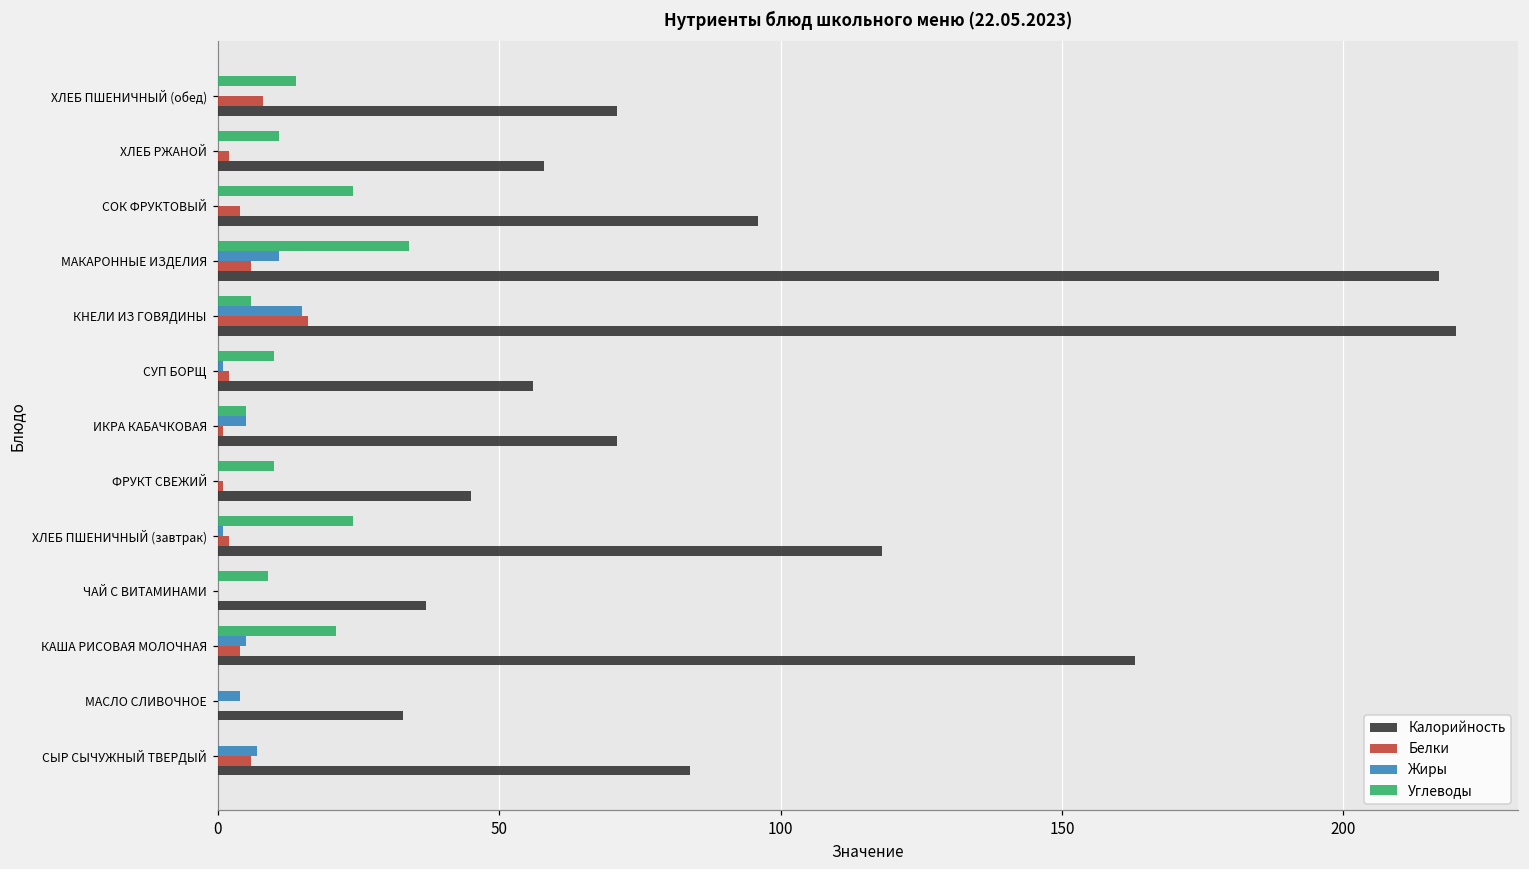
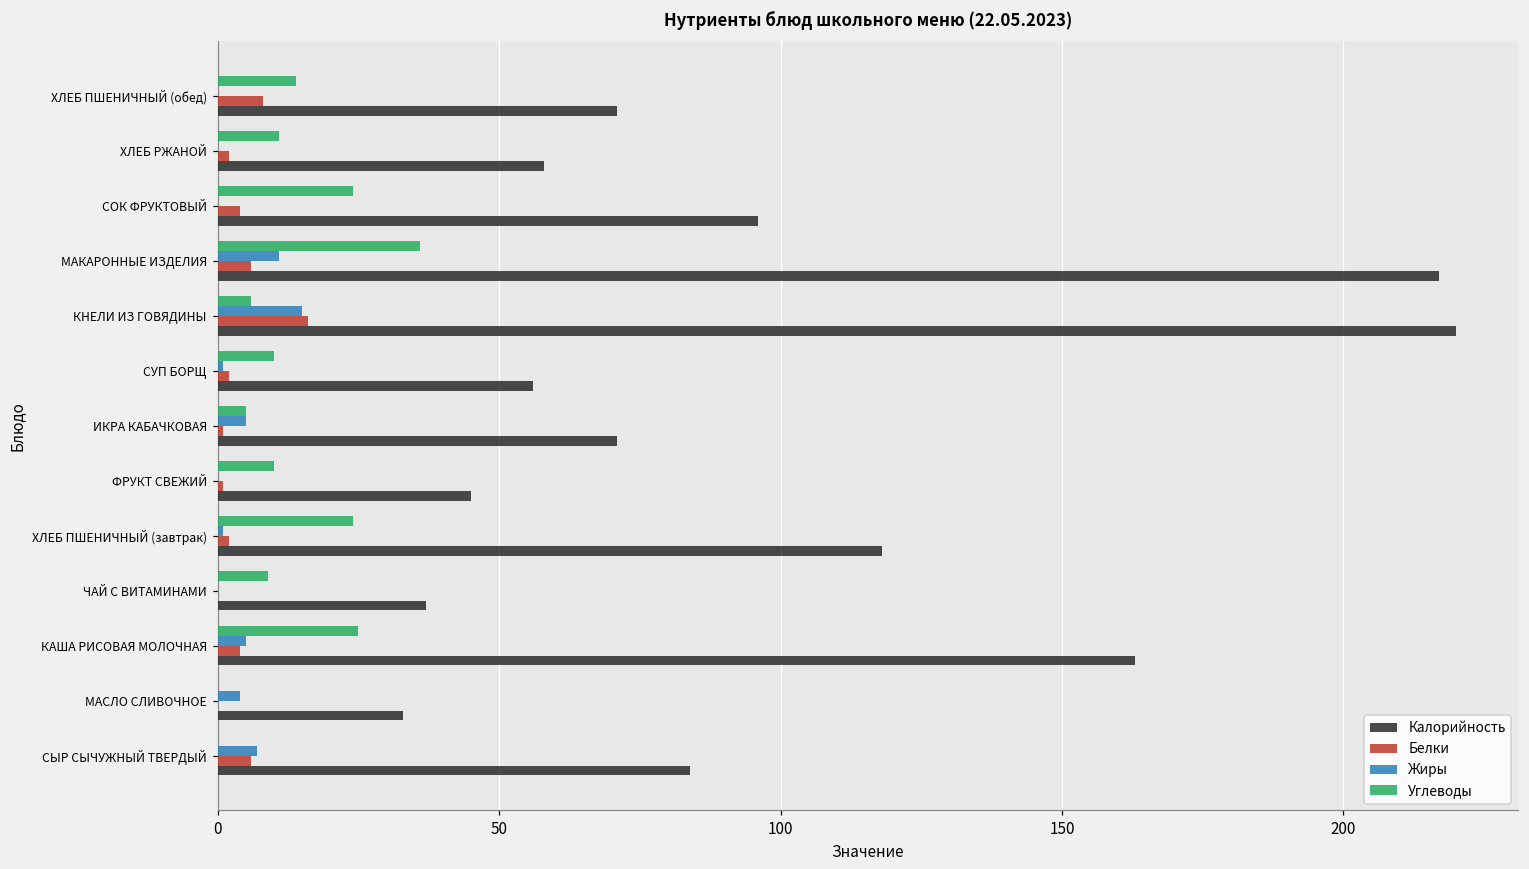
Углеводы, МАКАРОННЫЕ ИЗДЕЛИЯ: 34 -> 36
Углеводы, КАША РИСОВАЯ МОЛОЧНАЯ: 21 -> 25
